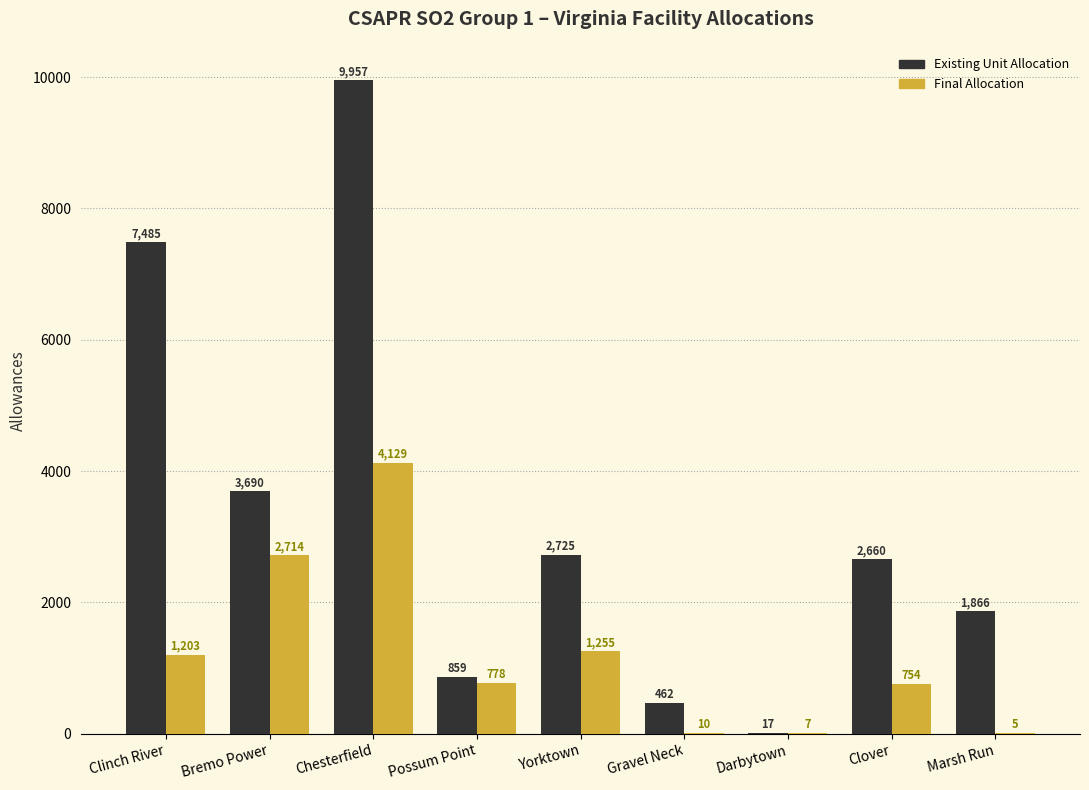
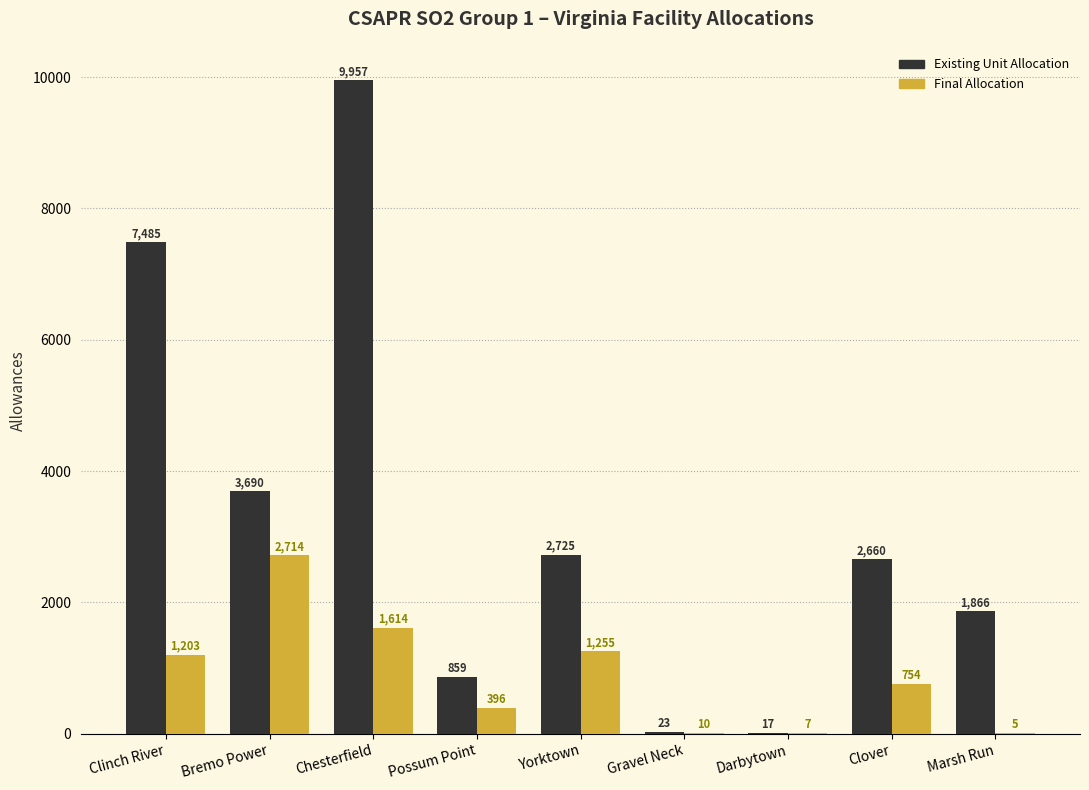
Final Allocation, Chesterfield: 4,129 -> 1,614
Final Allocation, Possum Point: 778 -> 396
Existing Unit Allocation, Gravel Neck: 462 -> 23
